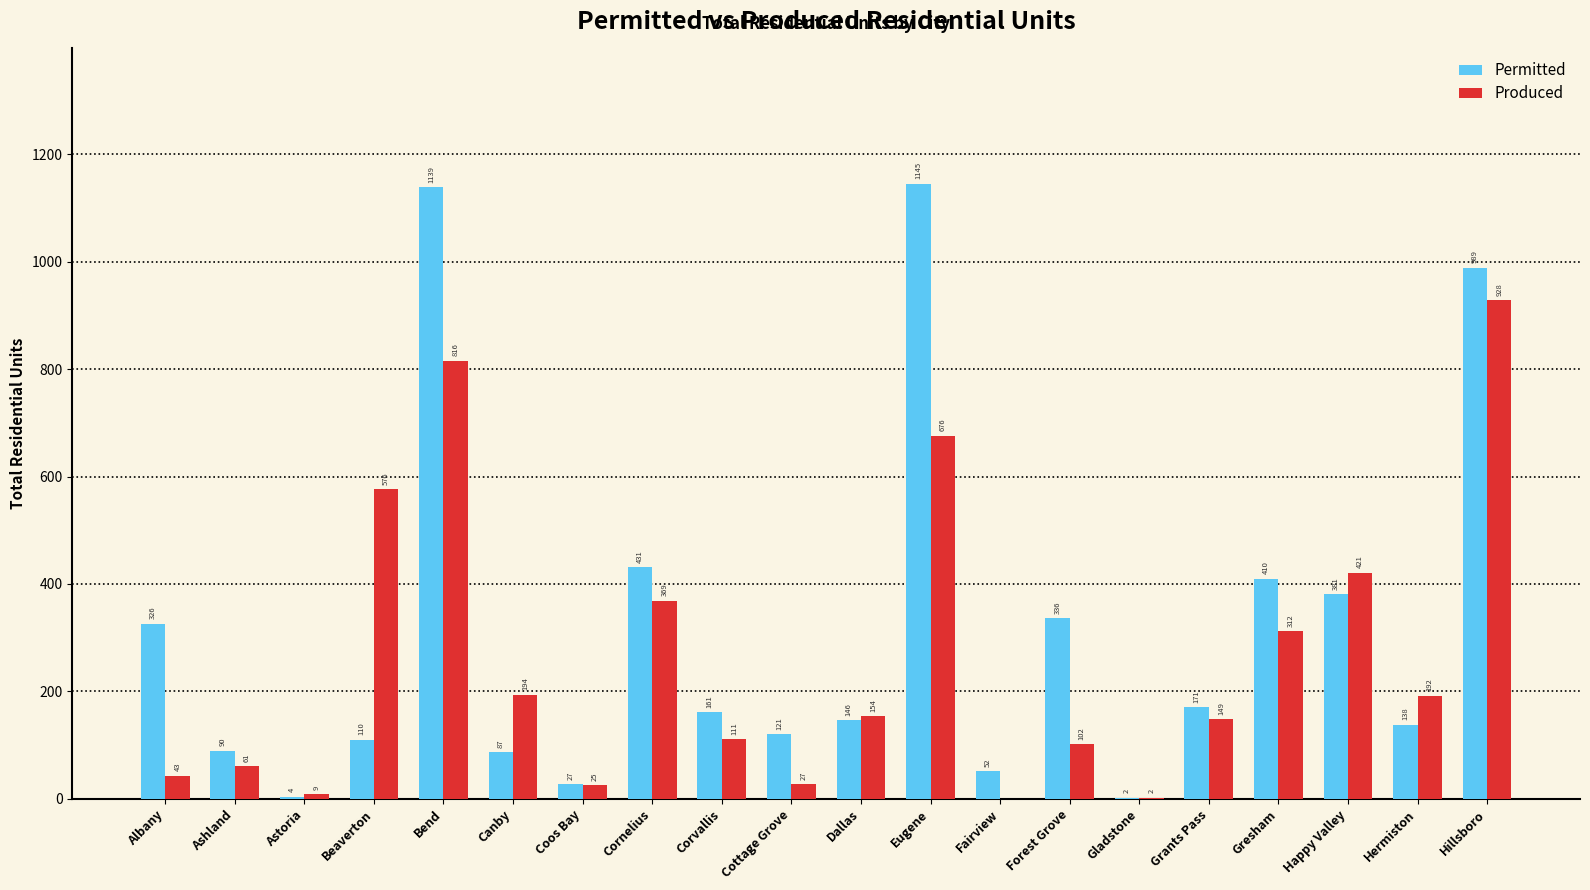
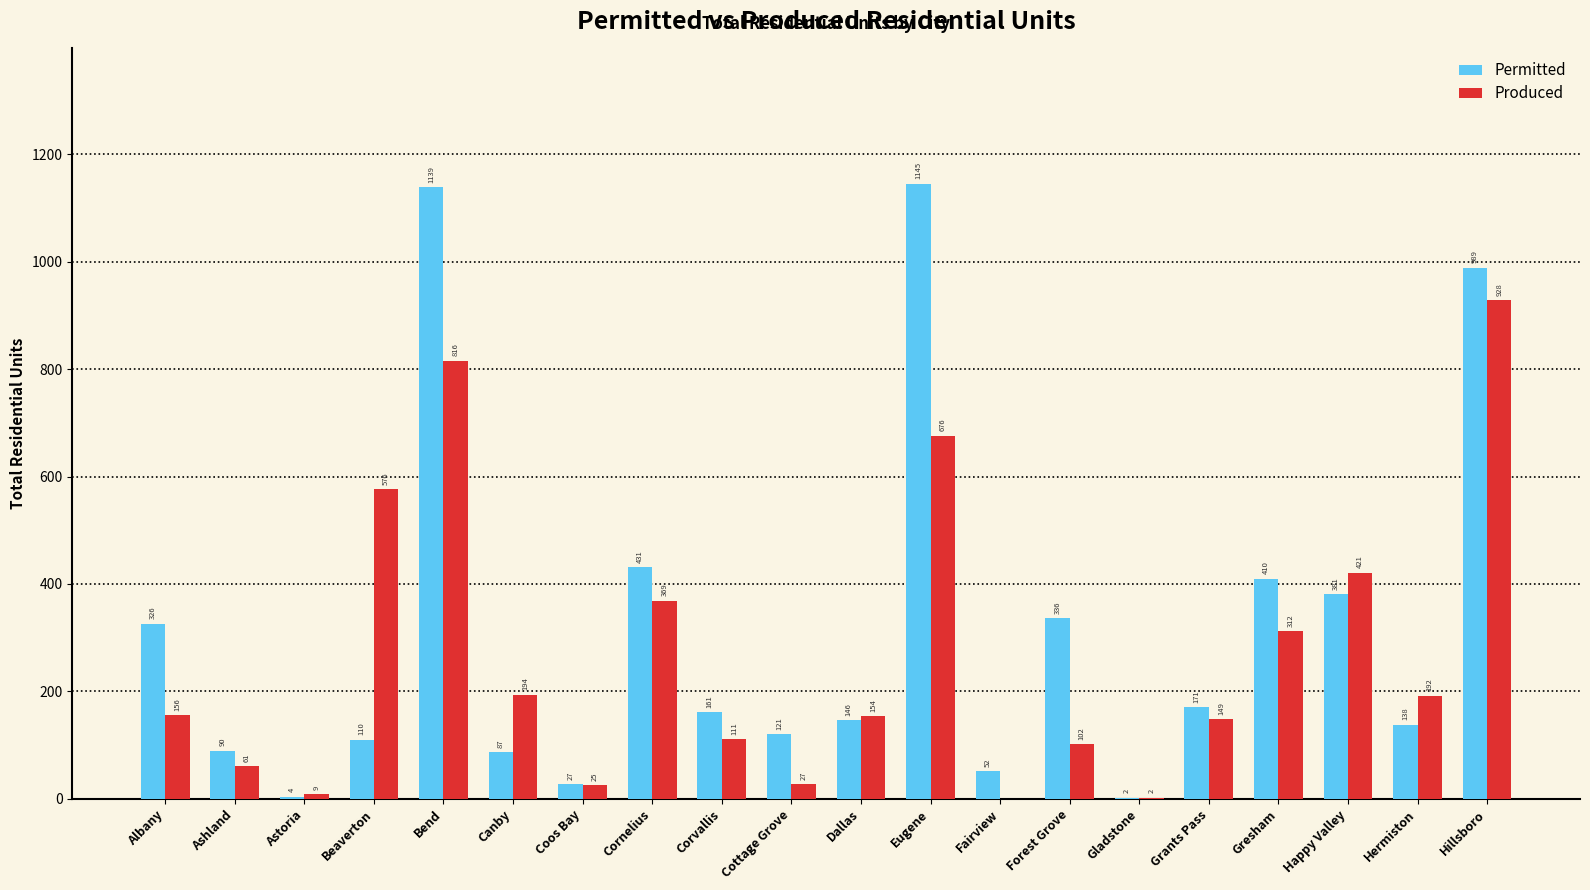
Produced, Albany: 43 -> 156
